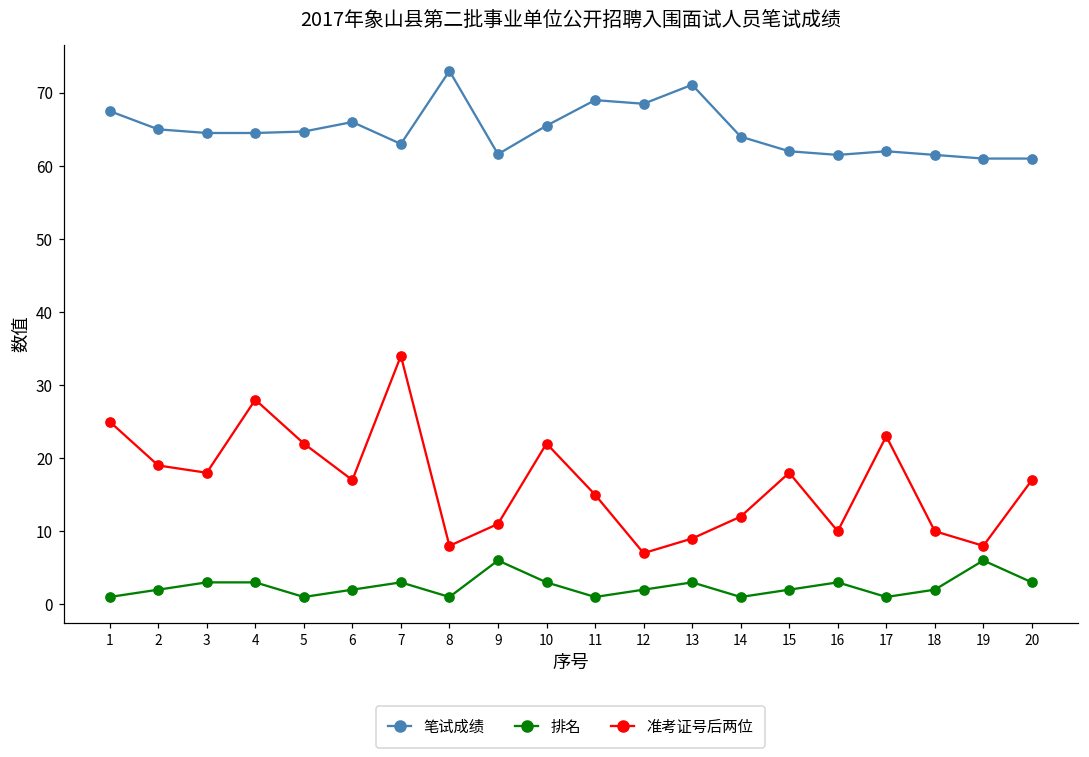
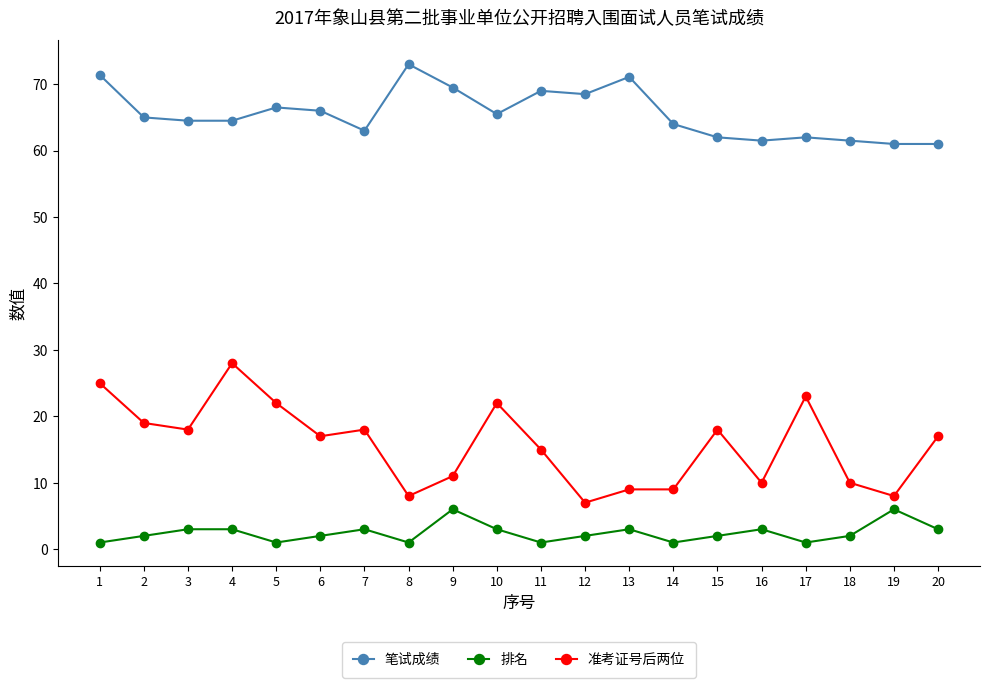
笔试成绩, 1: 68 -> 71
笔试成绩, 5: 65 -> 67
准考证号后两位, 7: 34 -> 18
笔试成绩, 9: 62 -> 70
准考证号后两位, 14: 12 -> 9
